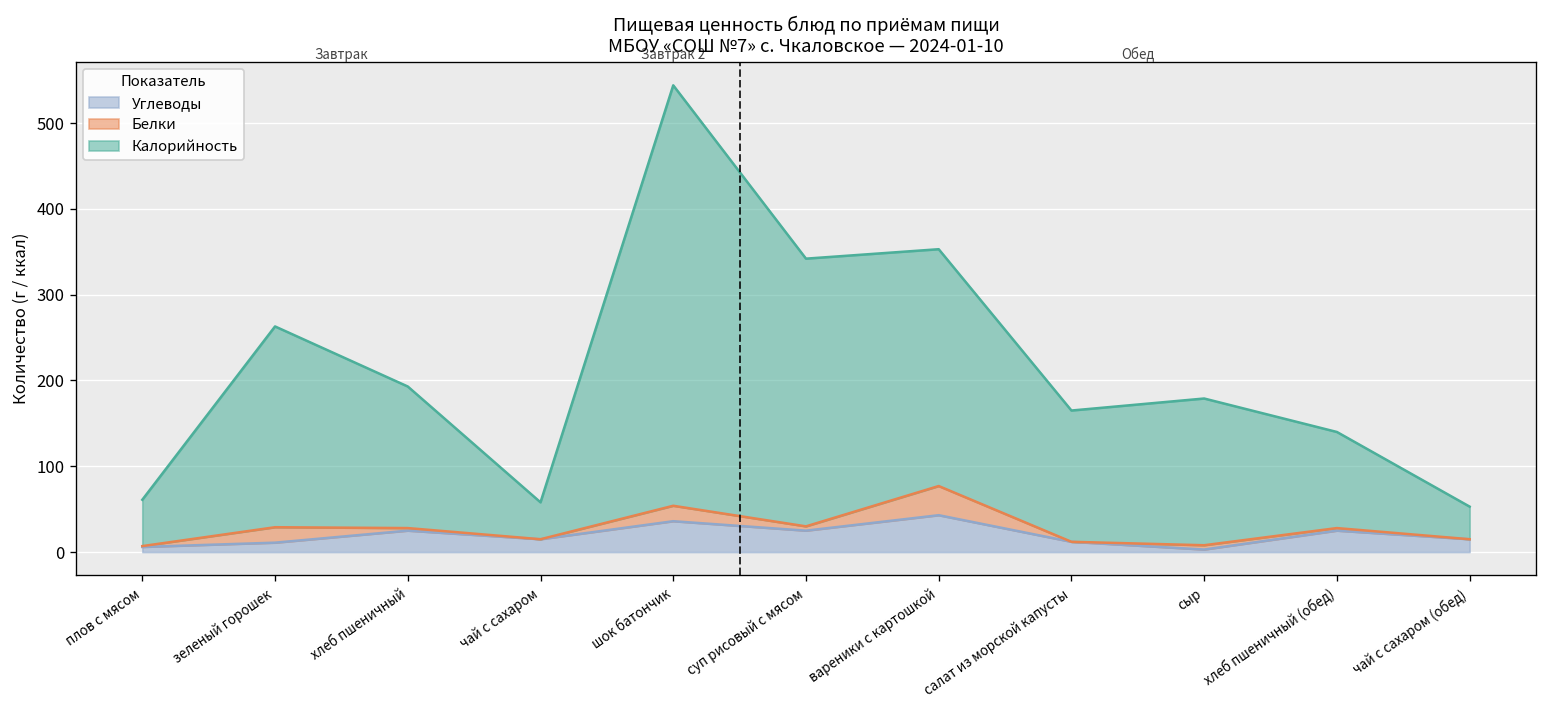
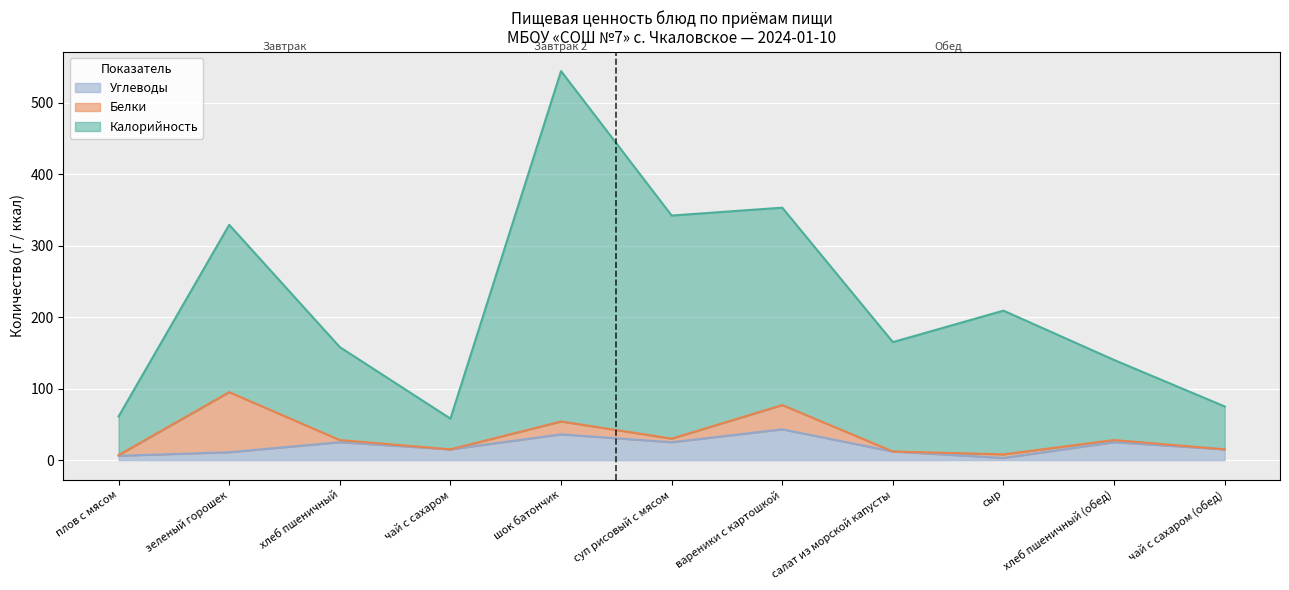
Белки, зеленый горошек: 20 -> 80
Калорийность, хлеб пшеничный: 170 -> 130
Калорийность, сыр: 170 -> 200
Калорийность, чай с сахаром (обед): 40 -> 60
